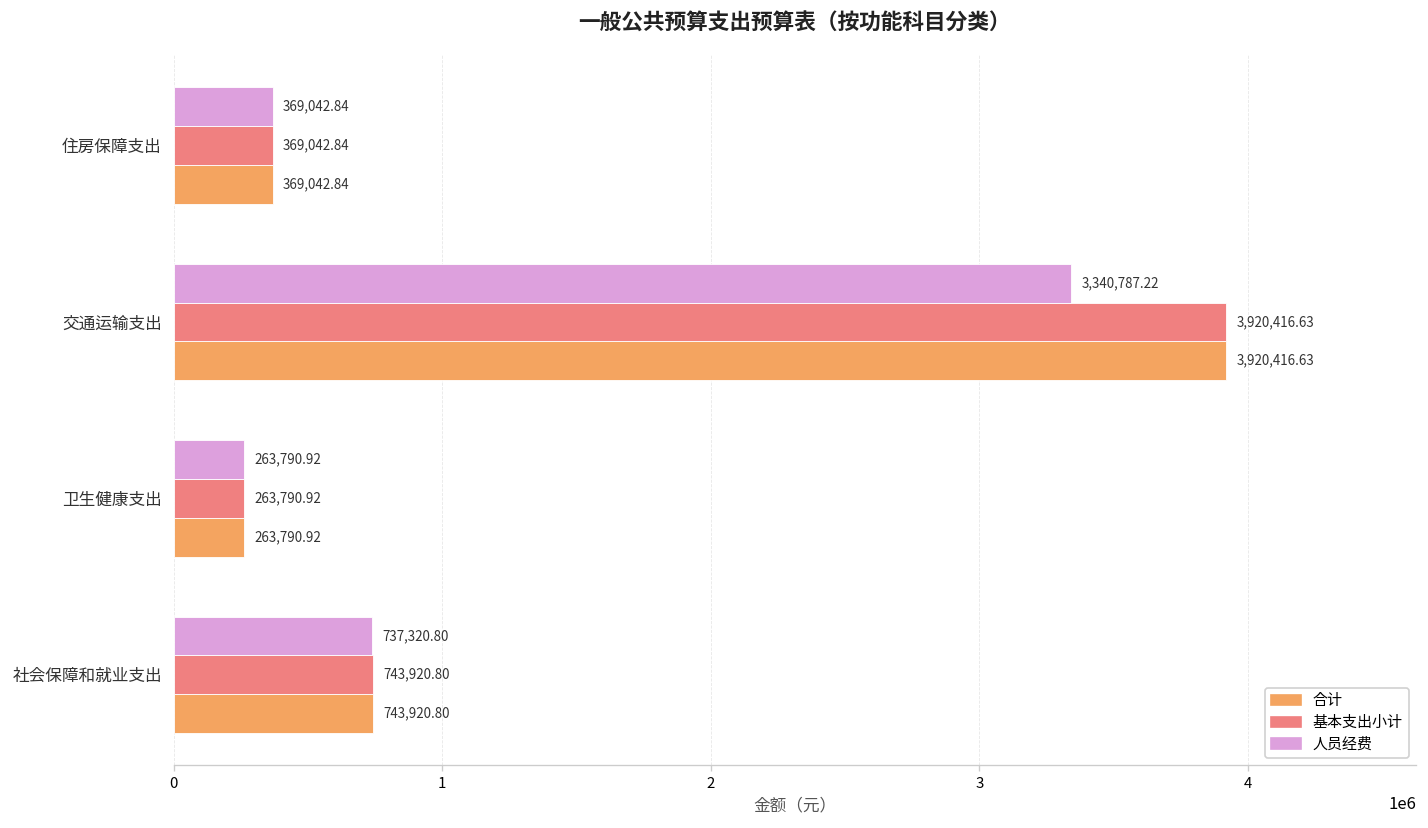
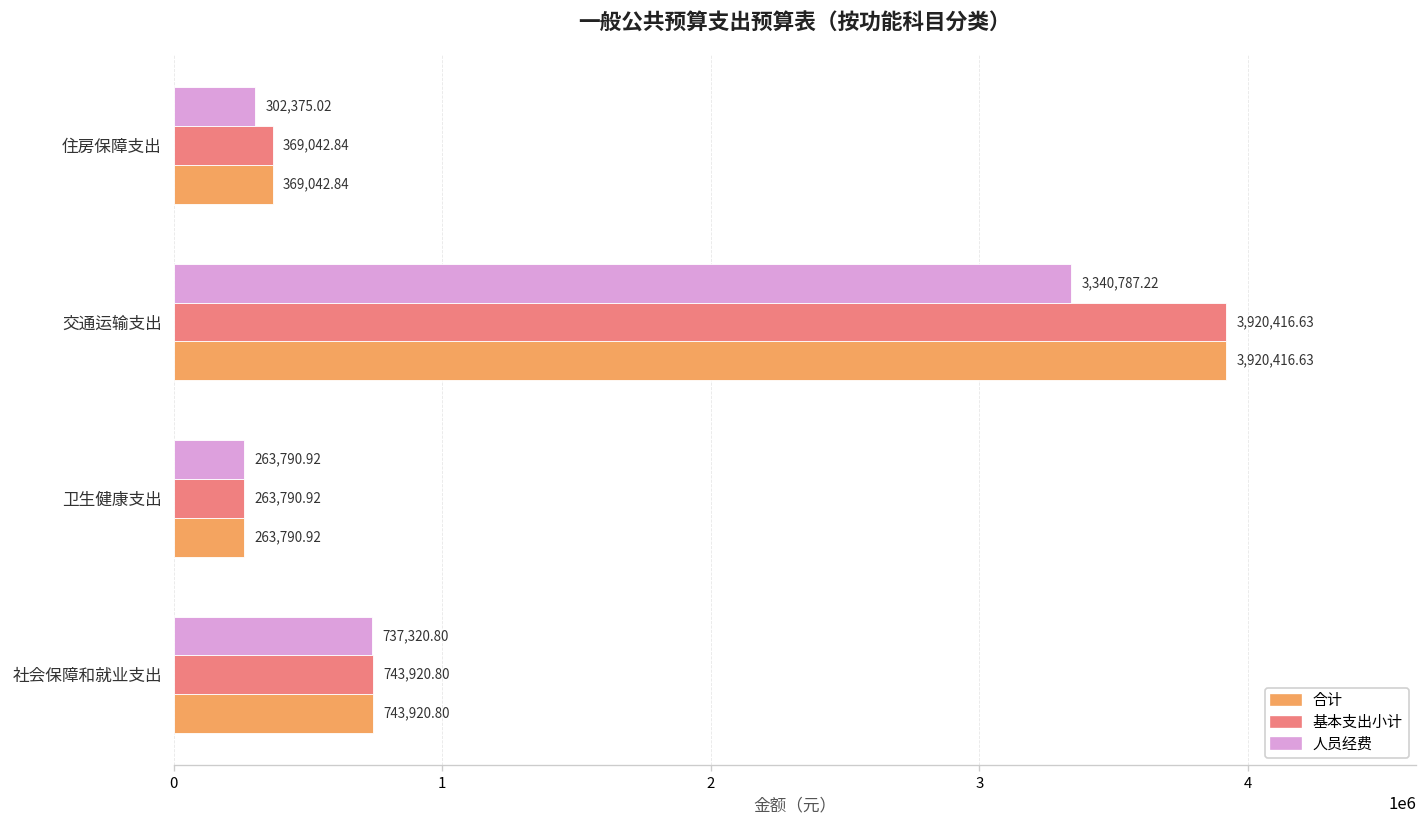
人员经费, 住房保障支出: 369,042.84 -> 302,375.02
